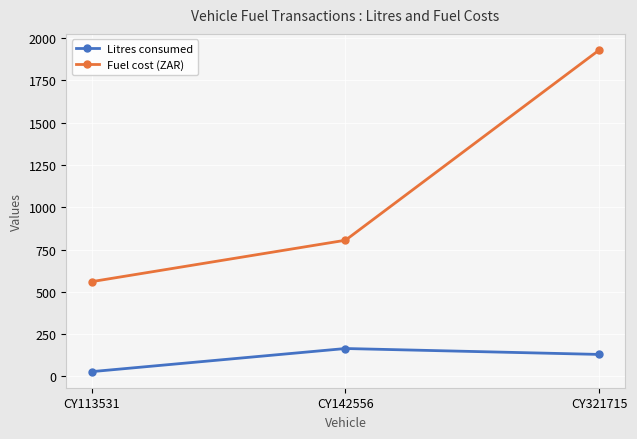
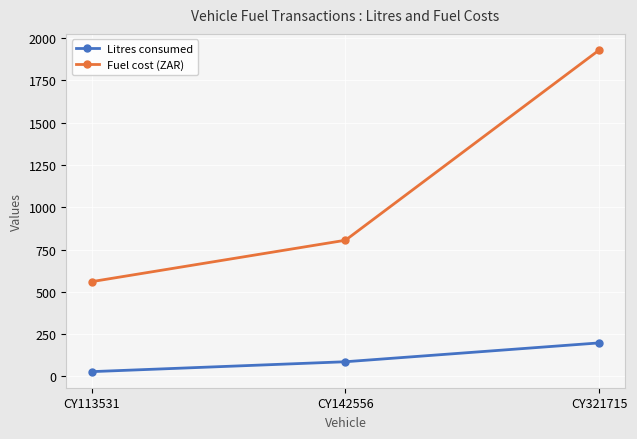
Litres consumed, CY142556: 170 -> 90
Litres consumed, CY321715: 130 -> 200
